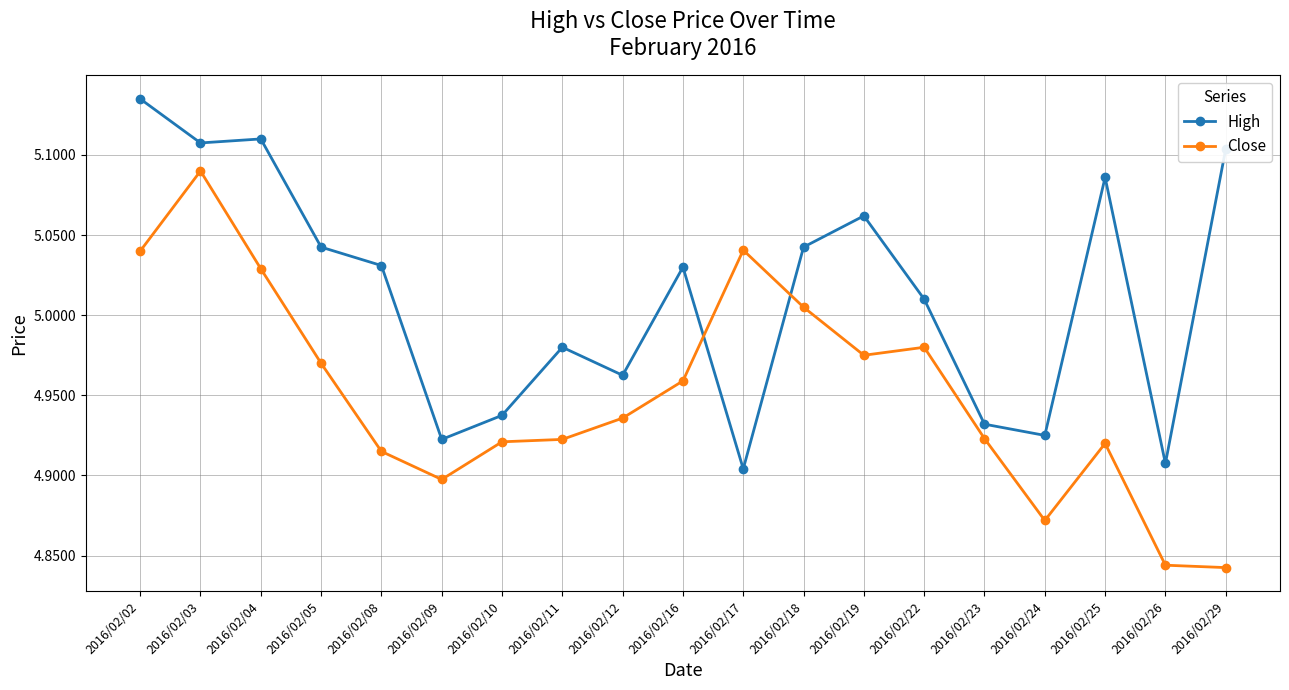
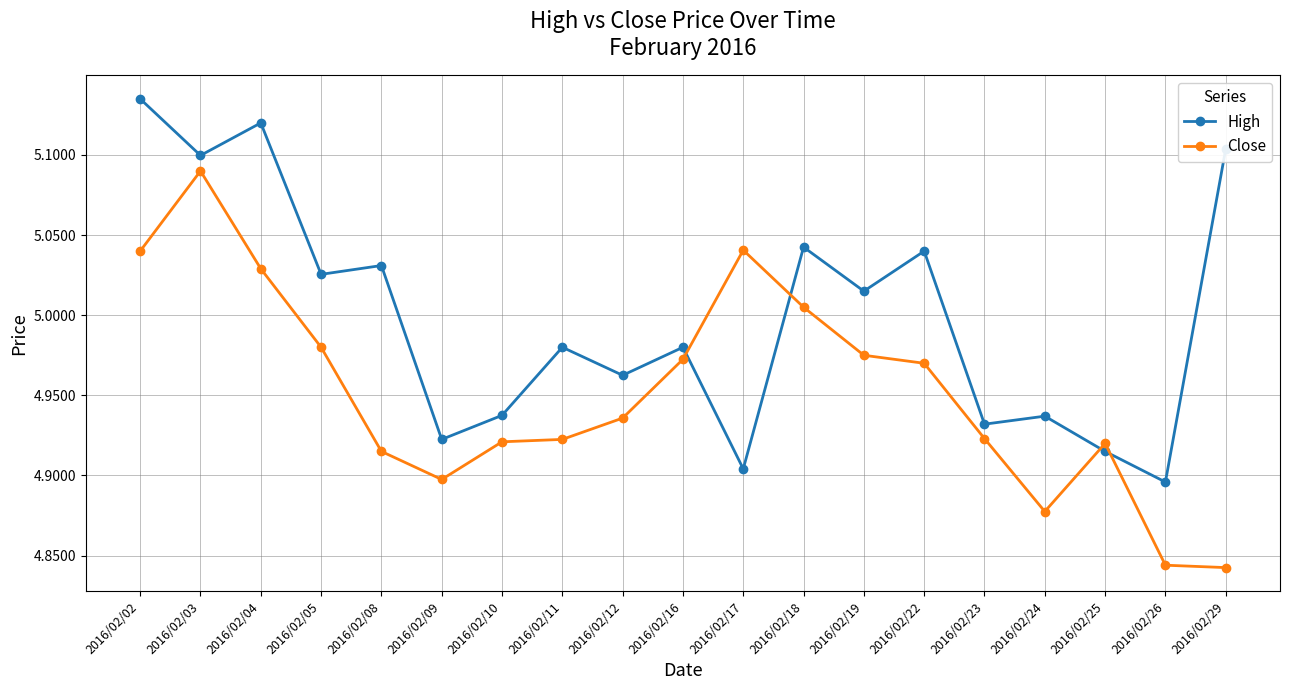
High, 2016/02/03: 5.108 -> 5.100
High, 2016/02/04: 5.11 -> 5.12
High, 2016/02/05: 5.043 -> 5.026
Close, 2016/02/05: 4.97 -> 4.98
High, 2016/02/16: 5.03 -> 4.98
Close, 2016/02/16: 4.959 -> 4.973
High, 2016/02/19: 5.062 -> 5.015
High, 2016/02/22: 5.01 -> 5.04
Close, 2016/02/22: 4.98 -> 4.97
High, 2016/02/24: 4.925 -> 4.937
Close, 2016/02/24: 4.872 -> 4.878
High, 2016/02/25: 5.086 -> 4.915
High, 2016/02/26: 4.908 -> 4.896
